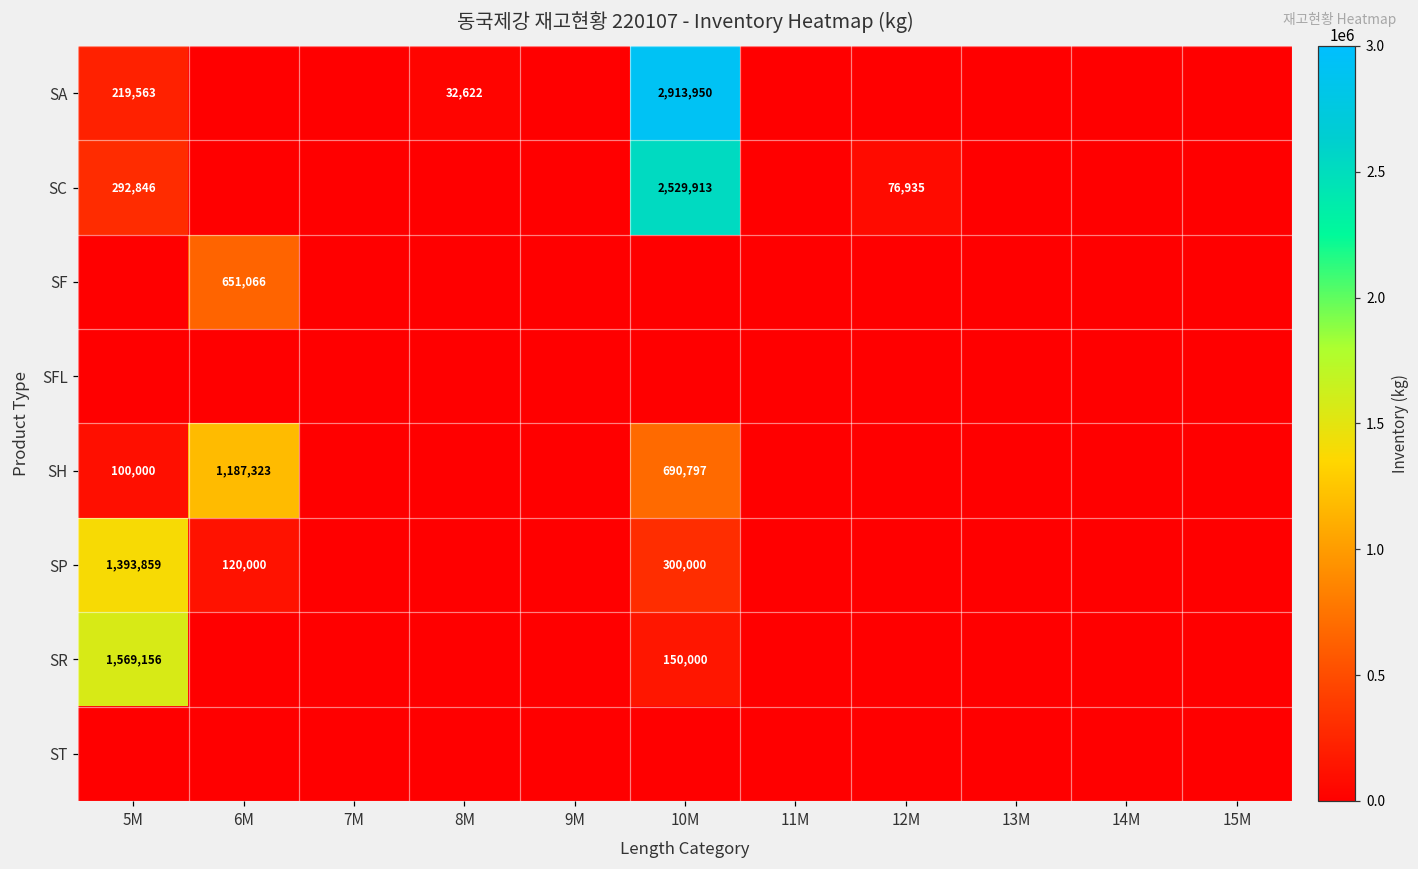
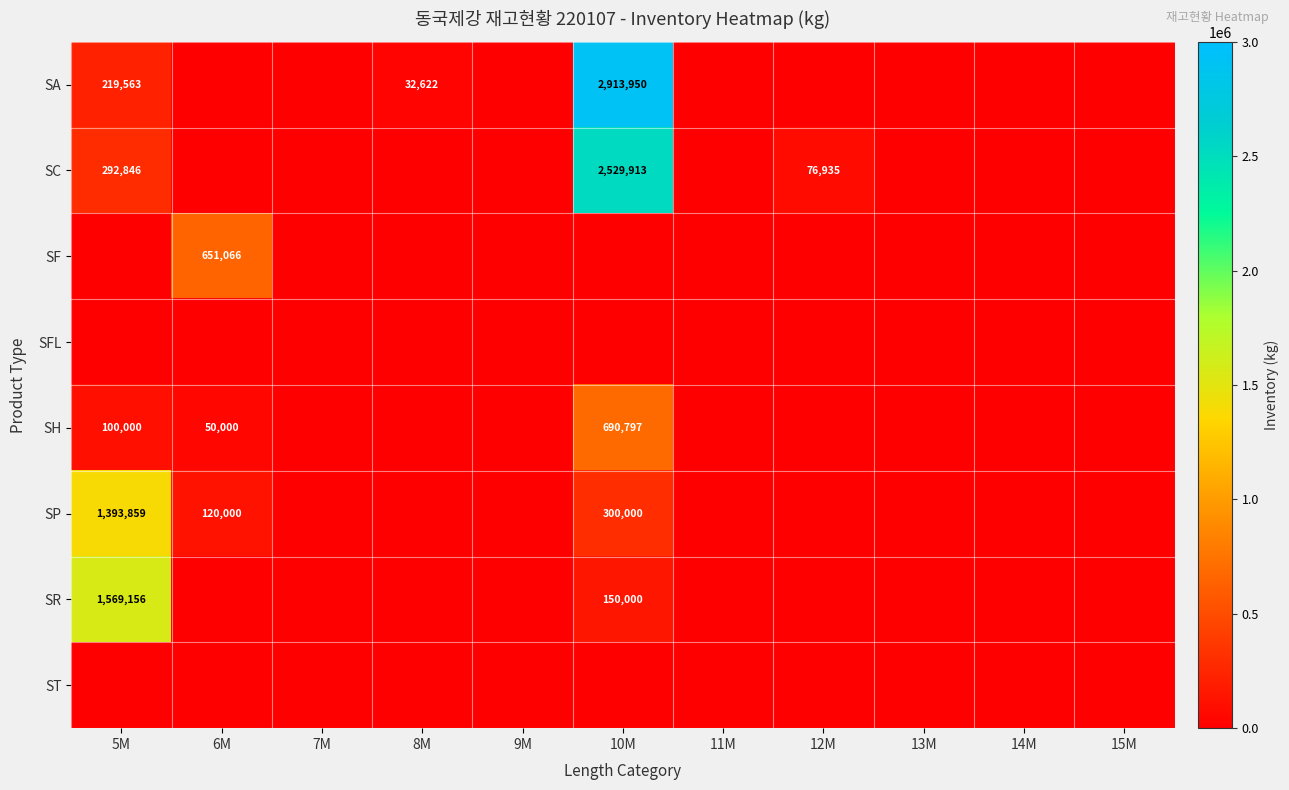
SH, 6M: 1,187,323 -> 50,000
